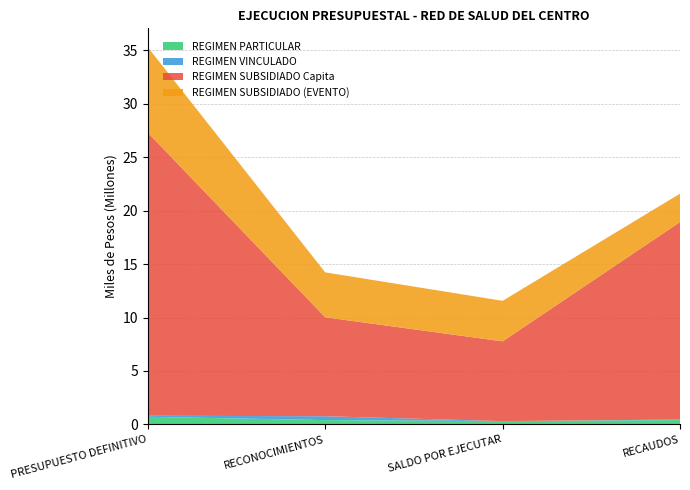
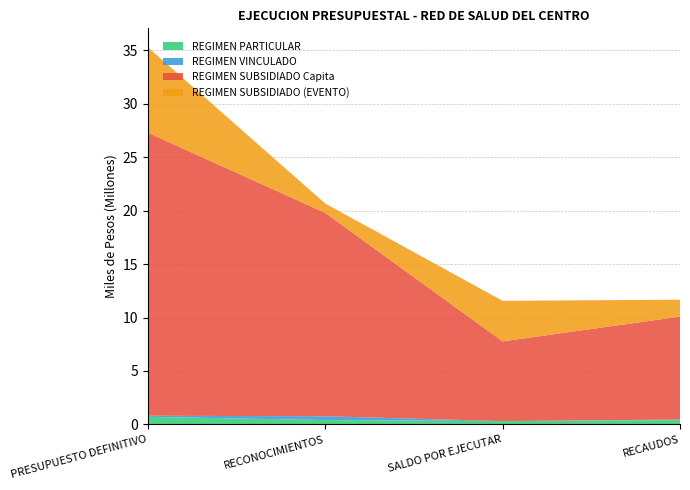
REGIMEN SUBSIDIADO Capita, RECONOCIMIENTOS: 9.3 -> 19.0
REGIMEN SUBSIDIADO (EVENTO), RECONOCIMIENTOS: 4.2 -> 0.9
REGIMEN SUBSIDIADO Capita, RECAUDOS: 18.5 -> 9.6
REGIMEN SUBSIDIADO (EVENTO), RECAUDOS: 2.7 -> 1.6
